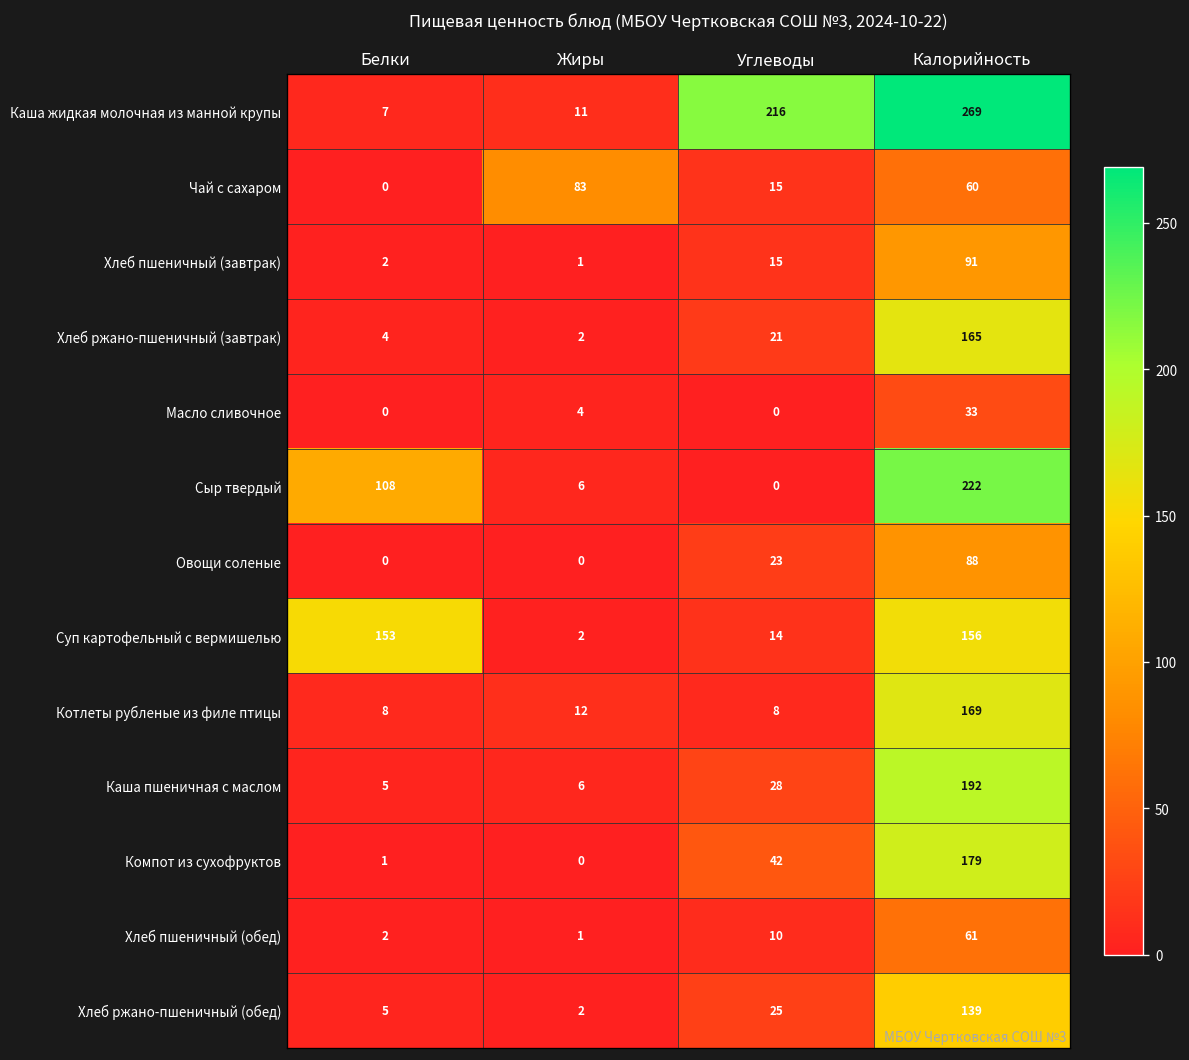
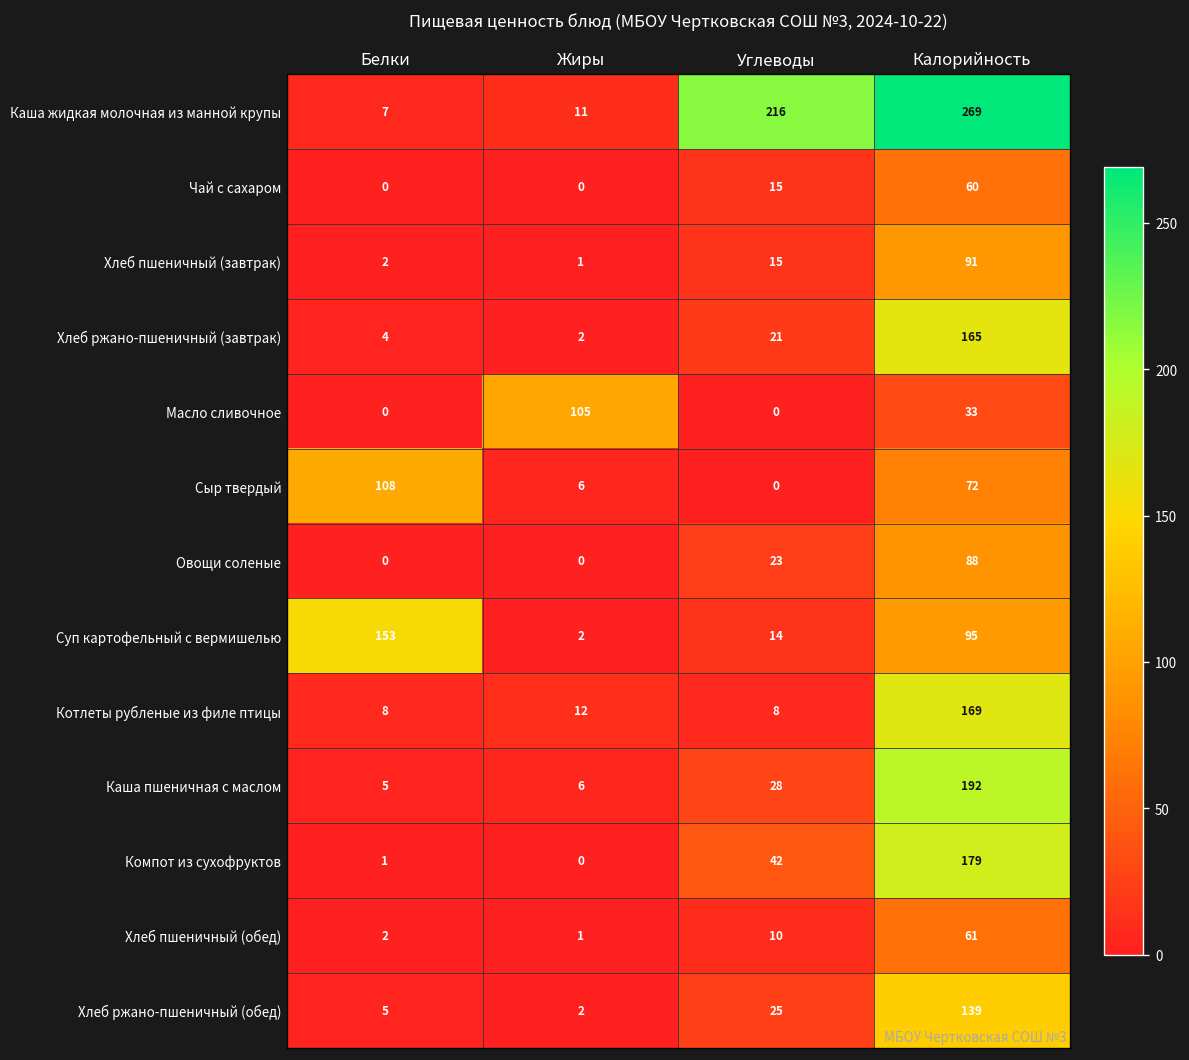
Чай с сахаром, Жиры: 83 -> 0
Масло сливочное, Жиры: 4 -> 105
Сыр твердый, Калорийность: 222 -> 72
Суп картофельный с вермишелью, Калорийность: 156 -> 95
